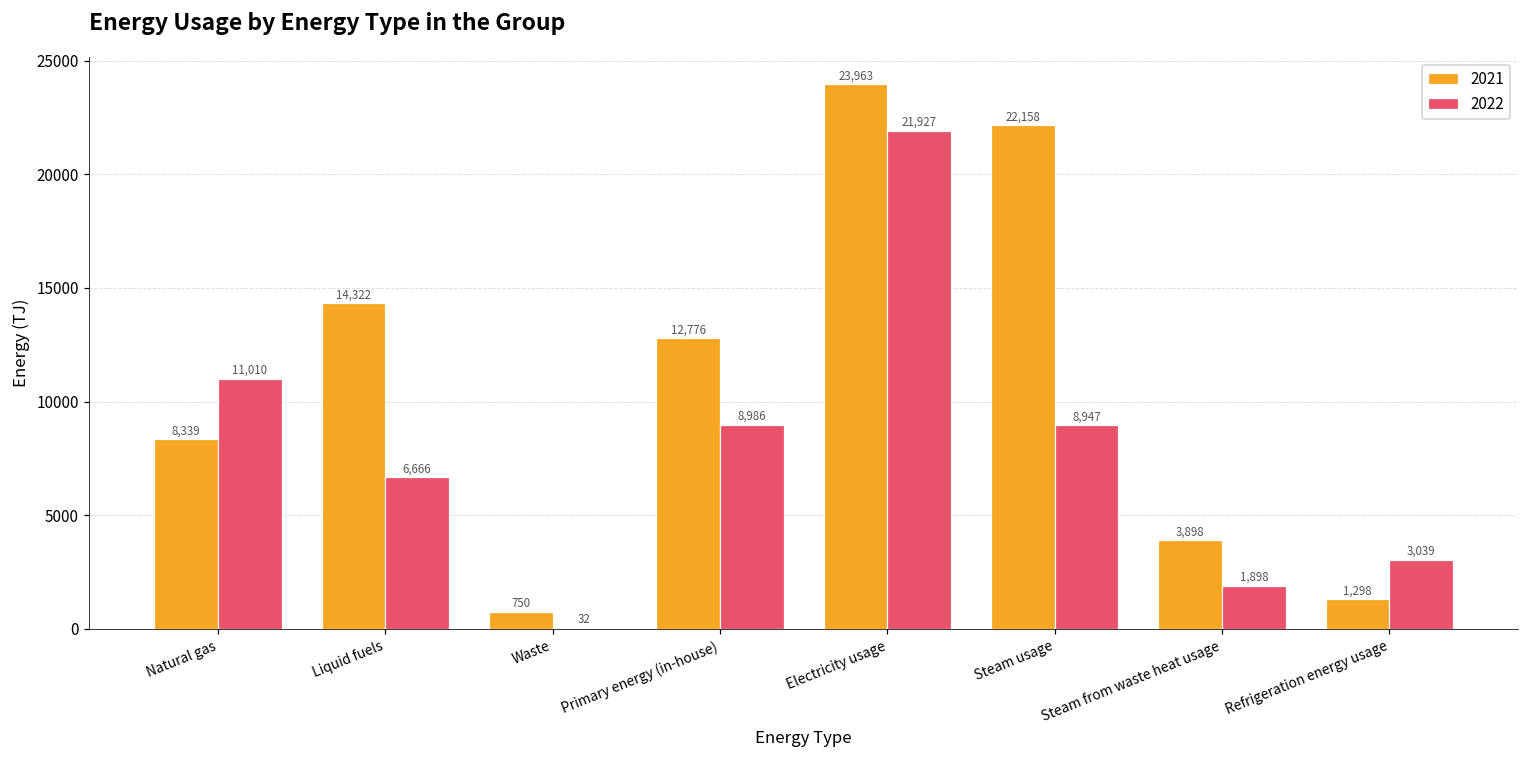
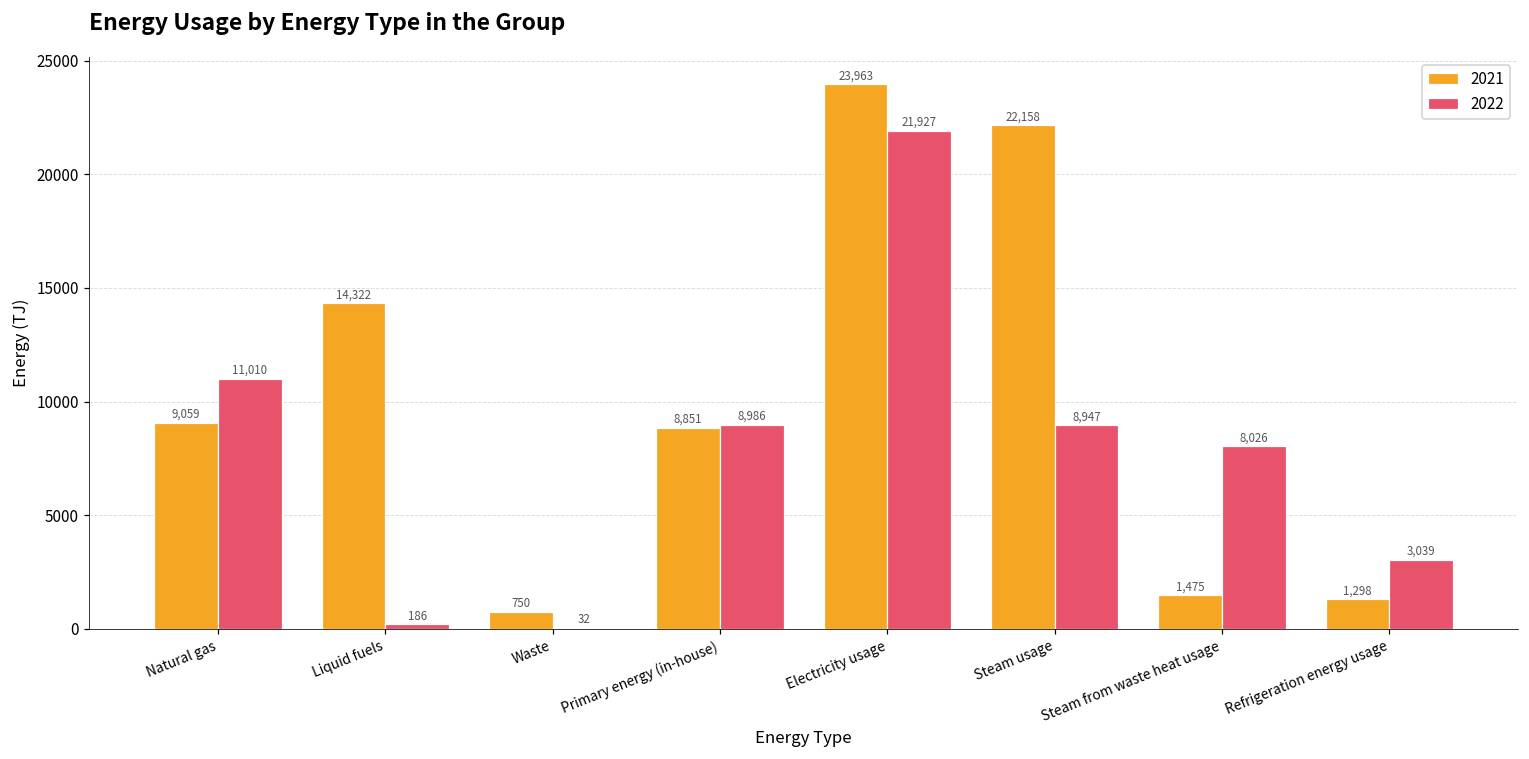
2021, Natural gas: 8,339 -> 9,059
2022, Liquid fuels: 6,666 -> 186
2021, Primary energy (in-house): 12,776 -> 8,851
2021, Steam from waste heat usage: 3,898 -> 1,475
2022, Steam from waste heat usage: 1,898 -> 8,026
